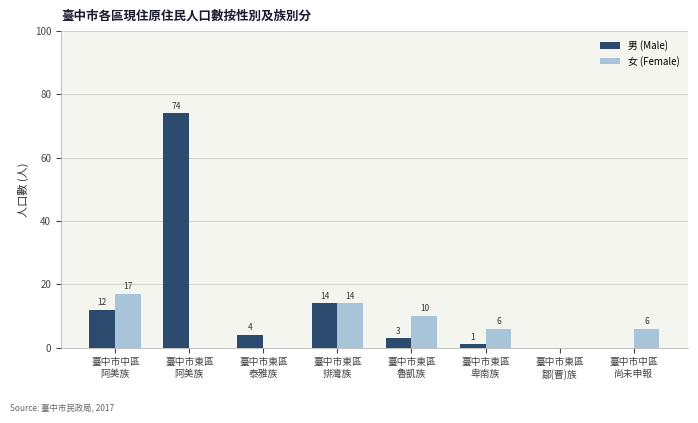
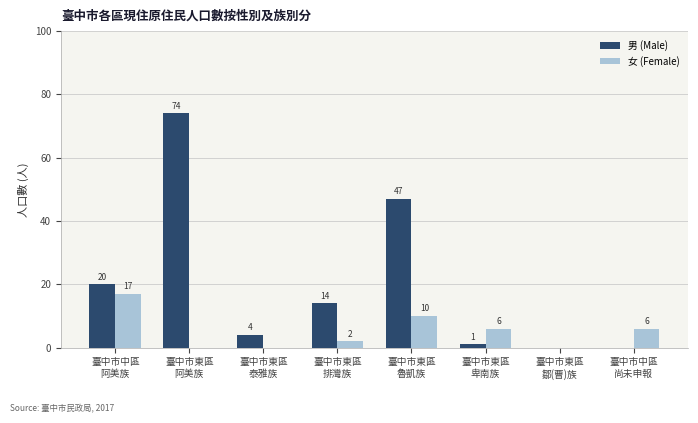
男 (Male), 臺中市中區 阿美族: 12 -> 20
女 (Female), 臺中市東區 排灣族: 14 -> 2
男 (Male), 臺中市東區 魯凱族: 3 -> 47
